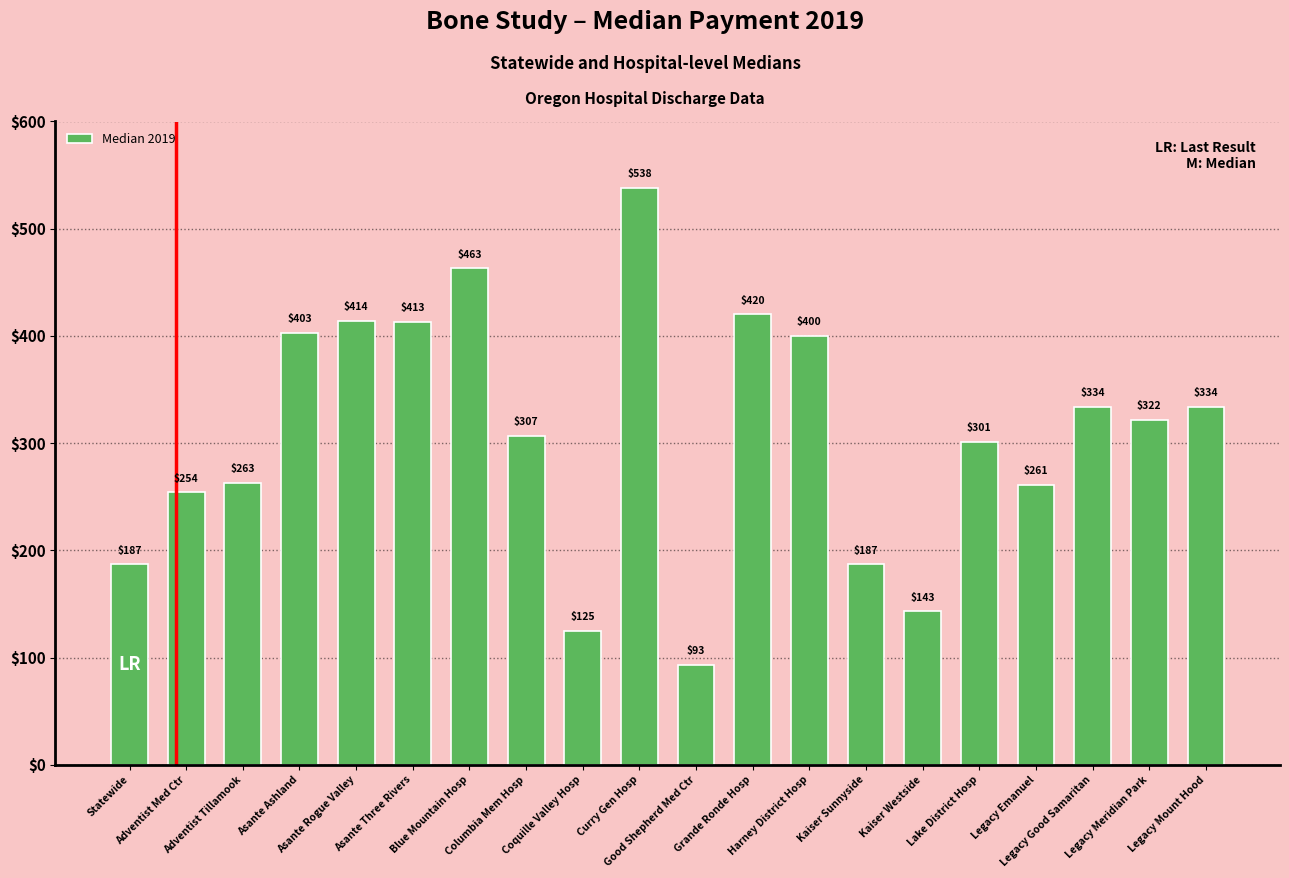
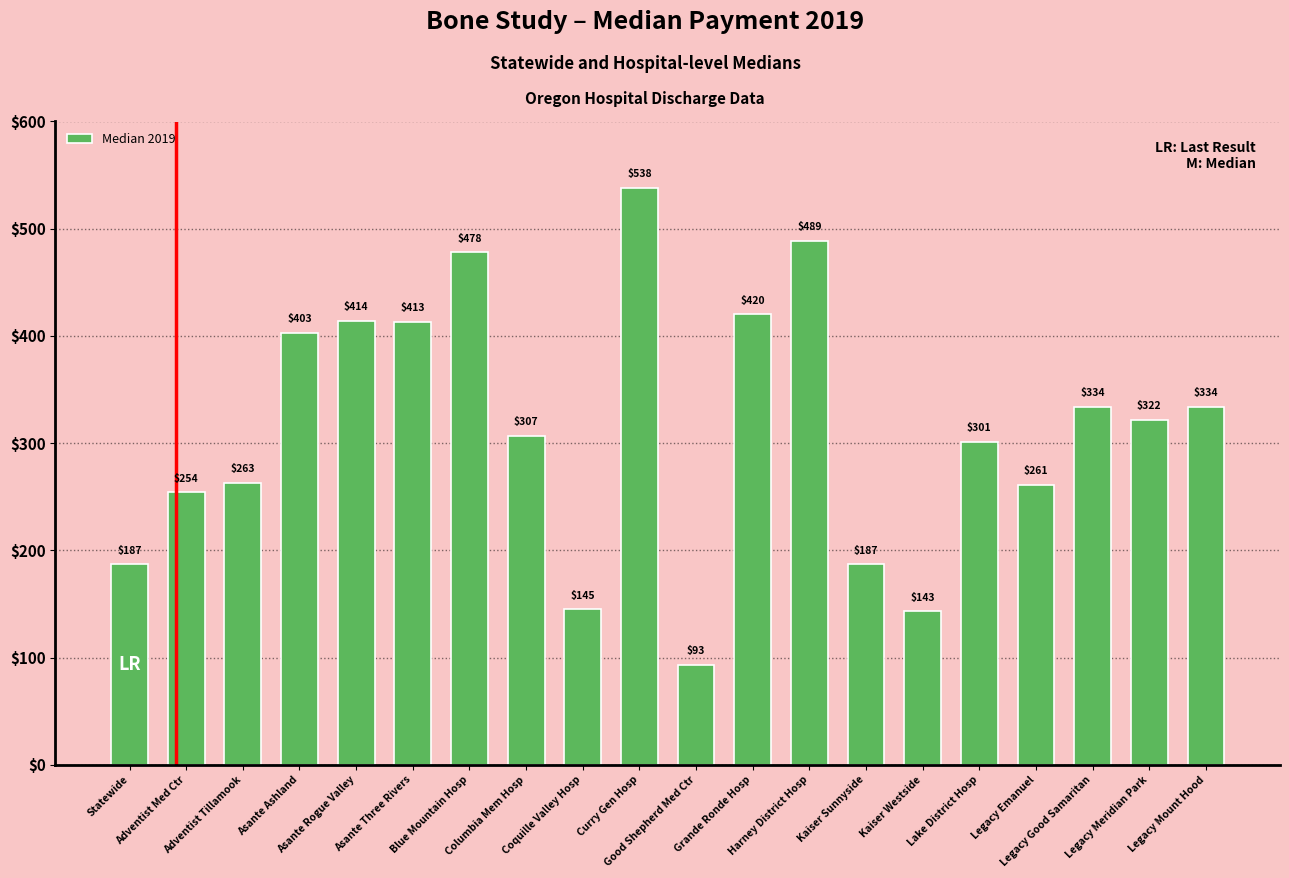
Blue Mountain Hosp: $463 -> $478
Coquille Valley Hosp: $125 -> $145
Harney District Hosp: $400 -> $489
